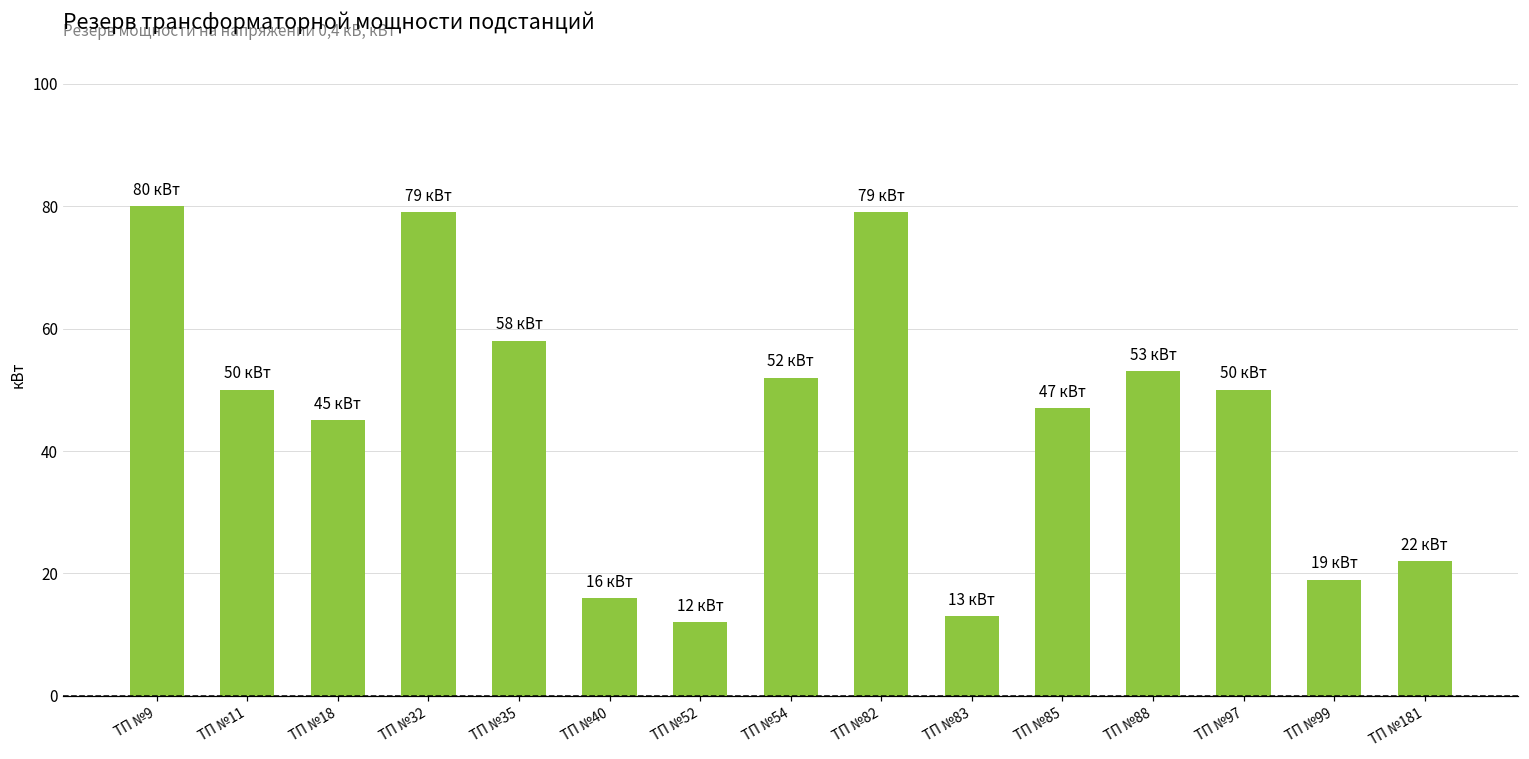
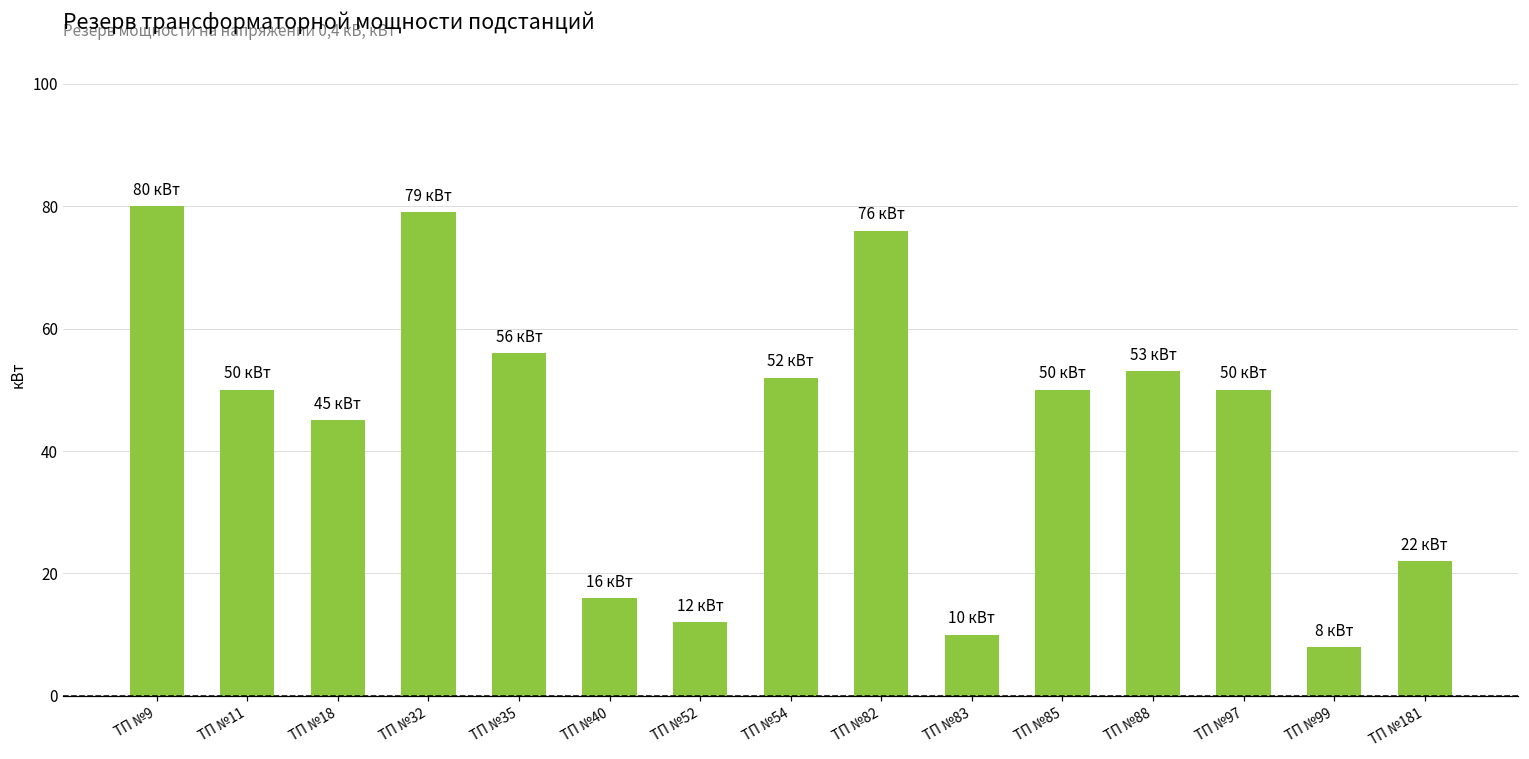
ТП №35: 58 -> 56
ТП №82: 79 -> 76
ТП №83: 13 -> 10
ТП №85: 47 -> 50
ТП №99: 19 -> 8
